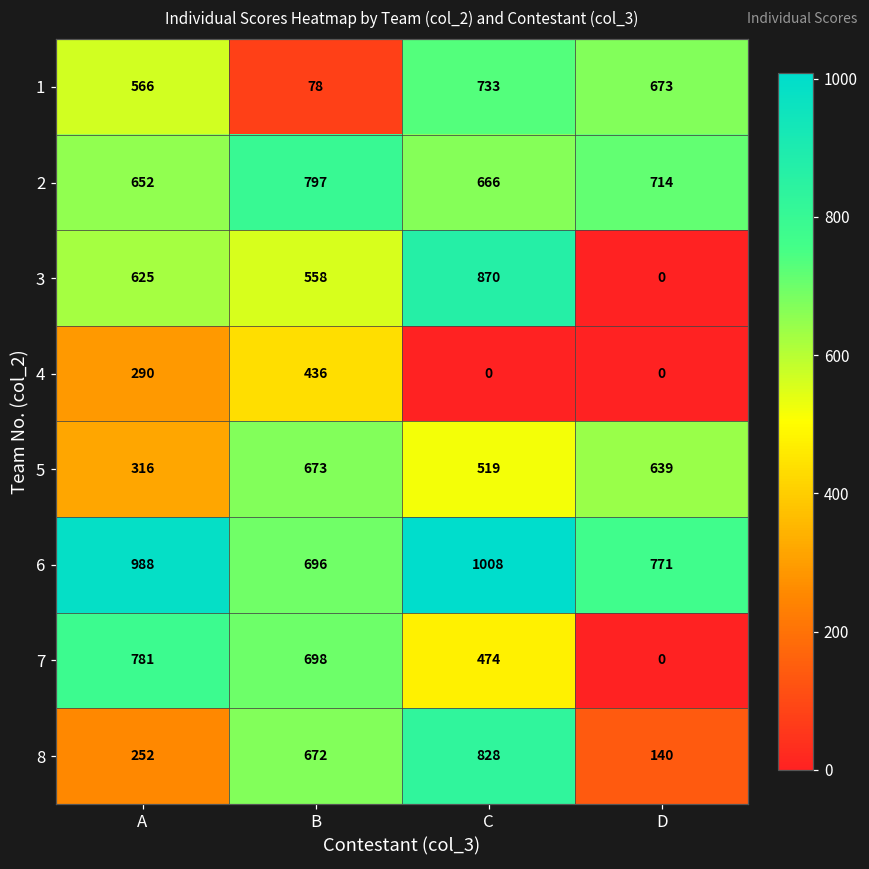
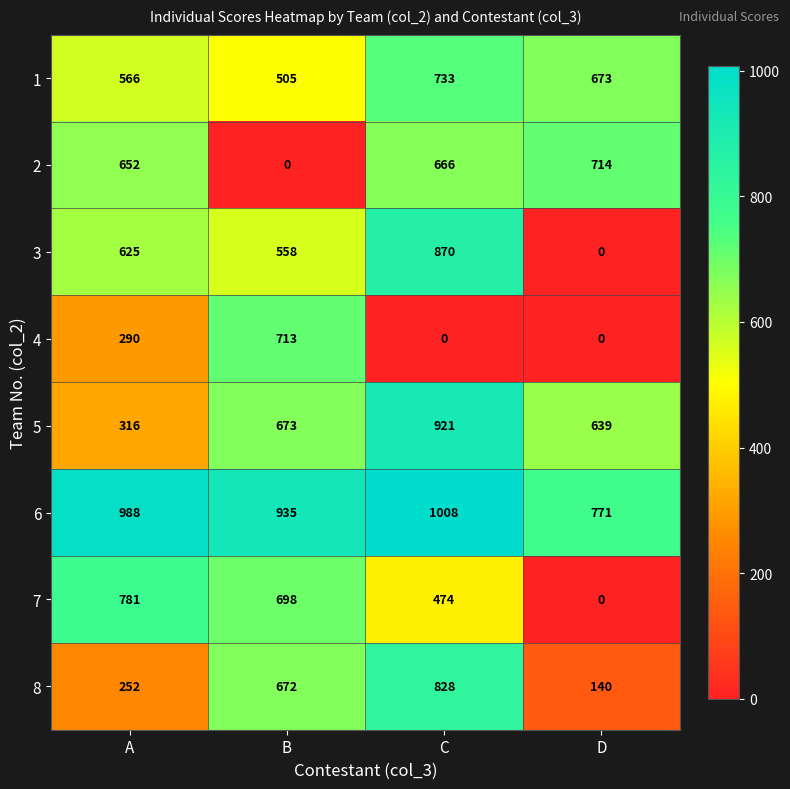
1, B: 78 -> 505
2, B: 797 -> 0
4, B: 436 -> 713
5, C: 519 -> 921
6, B: 696 -> 935
